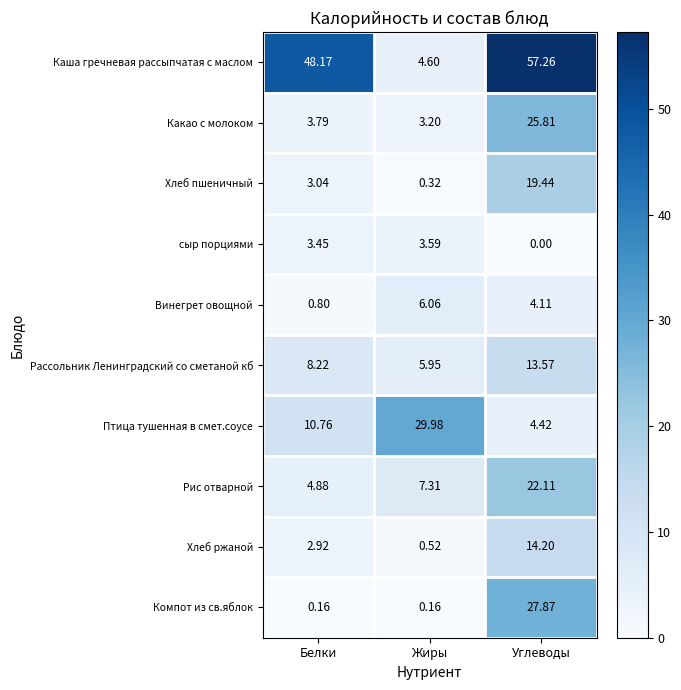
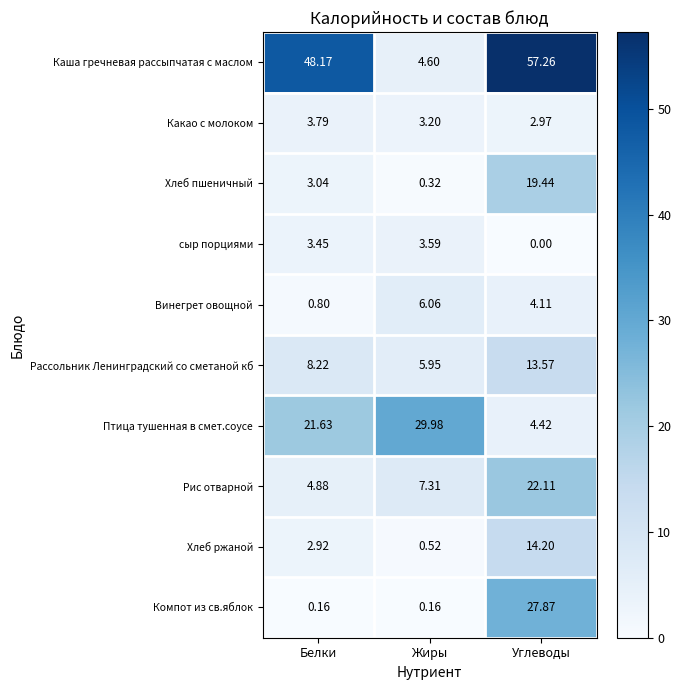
Какао с молоком, Углеводы: 25.81 -> 2.97
Птица тушенная в смет.соусе, Белки: 10.76 -> 21.63
